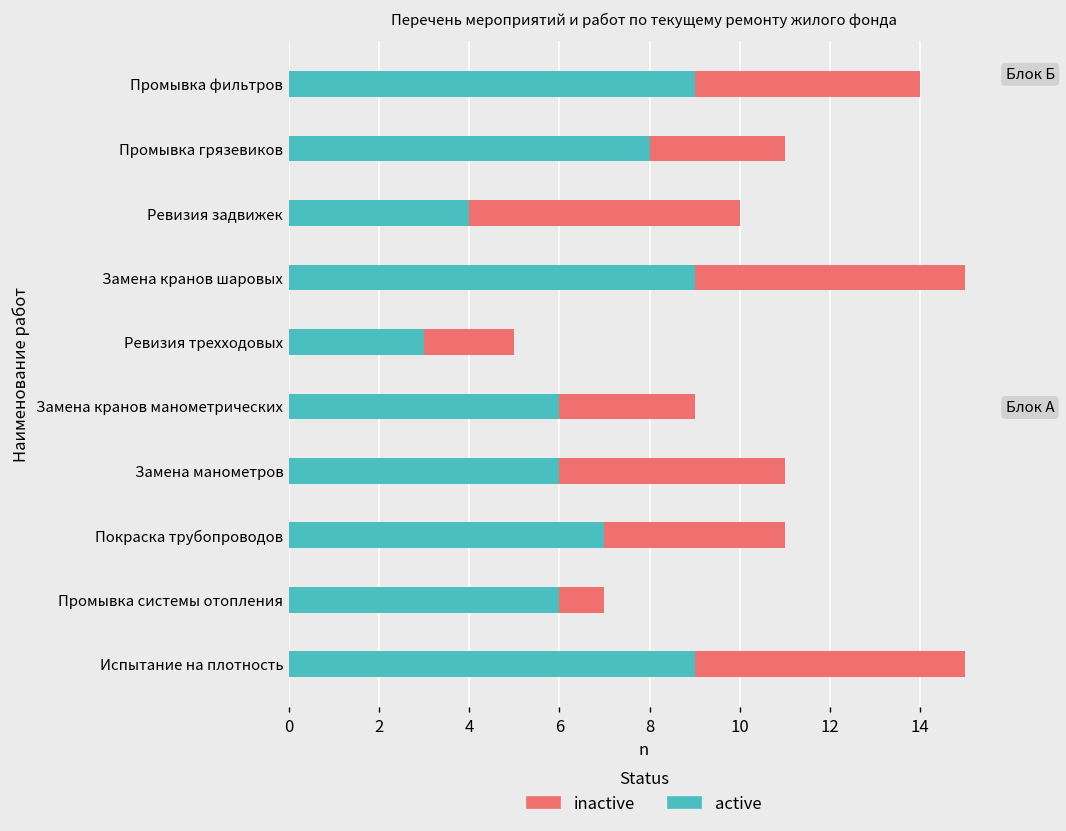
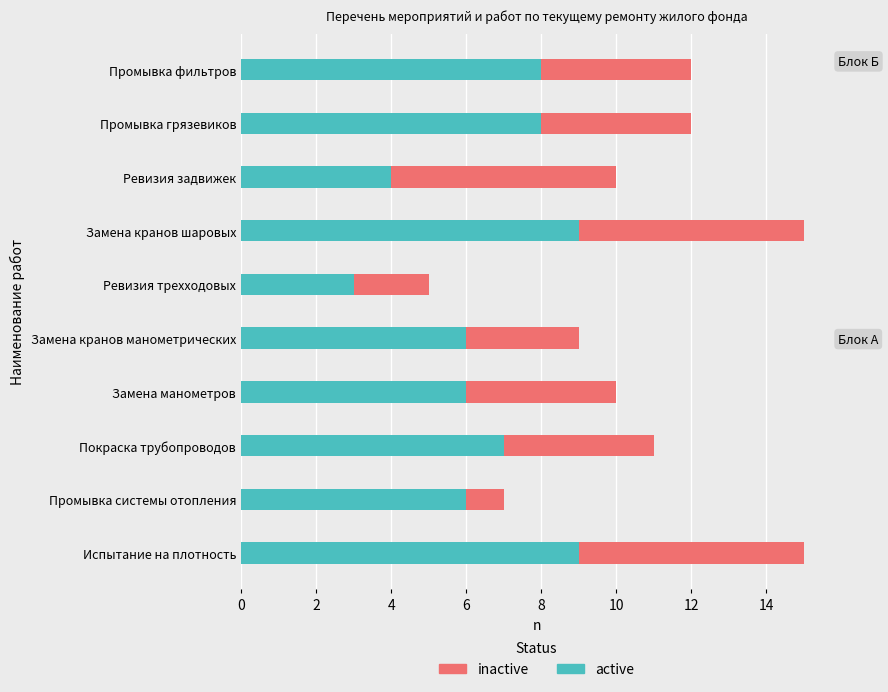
active, Промывка фильтров: 9 -> 8
inactive, Промывка фильтров: 5 -> 4
inactive, Промывка грязевиков: 3 -> 4
inactive, Замена манометров: 5 -> 4
